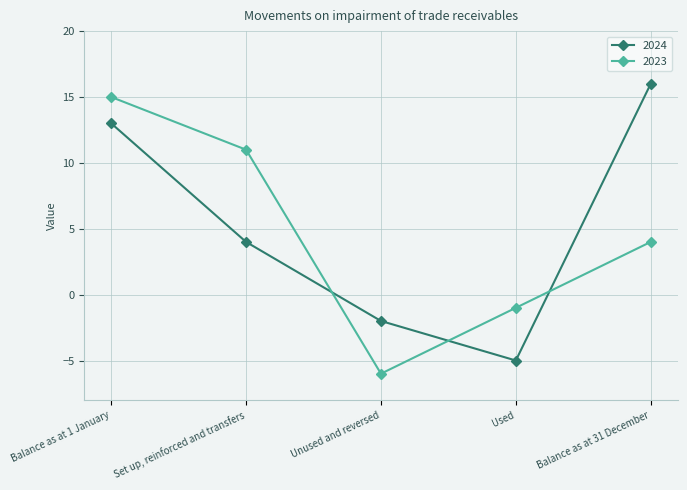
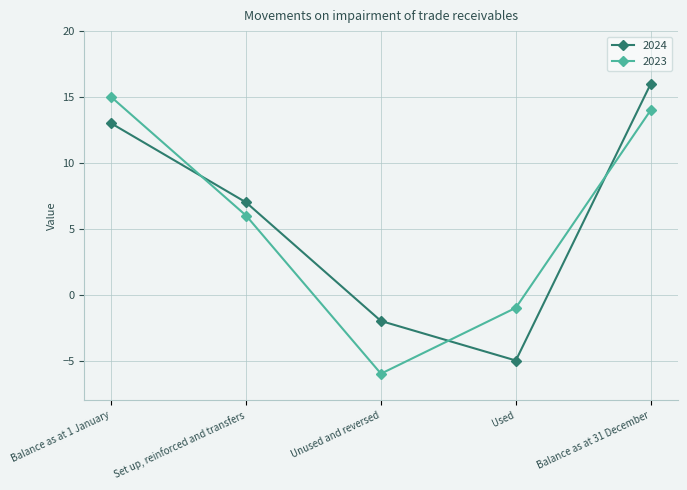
2024, Set up, reinforced and transfers: 4 -> 7
2023, Set up, reinforced and transfers: 11 -> 6
2023, Balance as at 31 December: 4 -> 14
